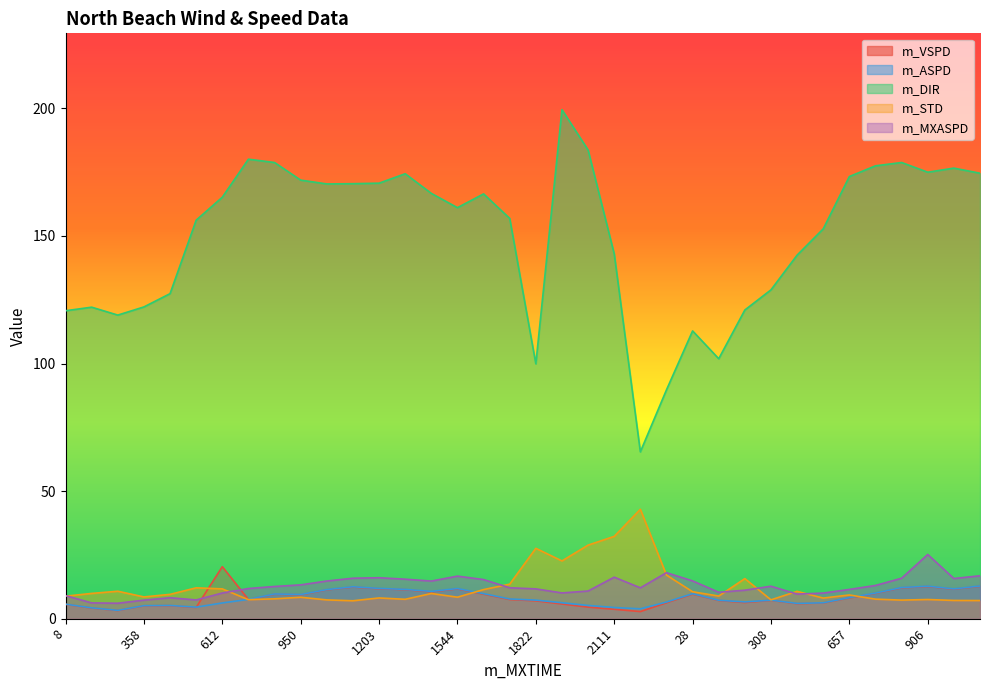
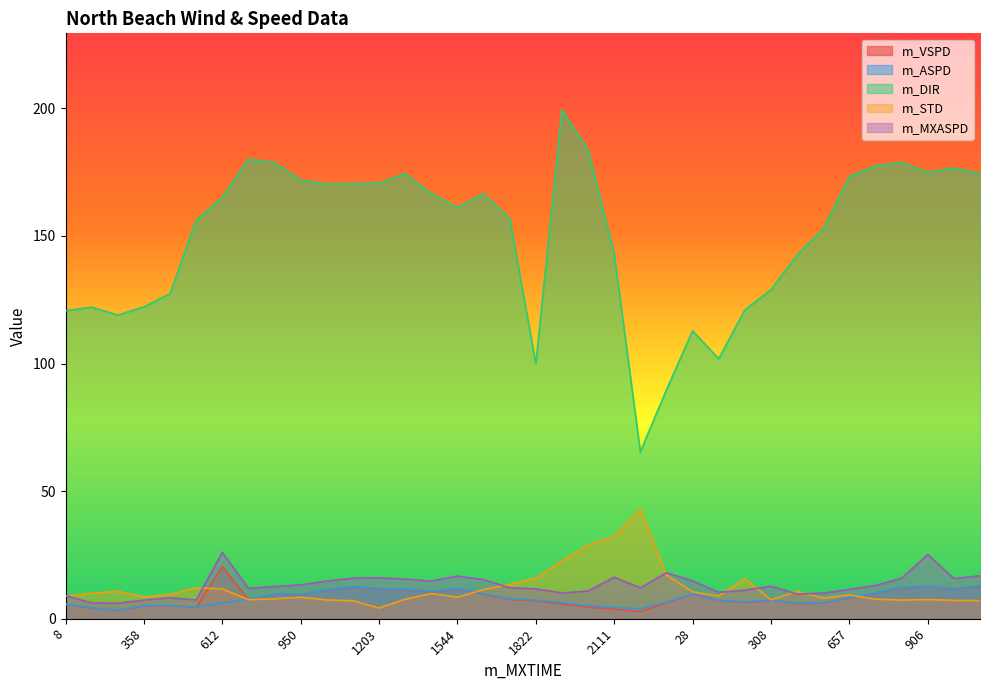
m_MXASPD, 612: 10 -> 26
m_STD, 1203: 8 -> 4
m_STD, 1822: 28 -> 16
